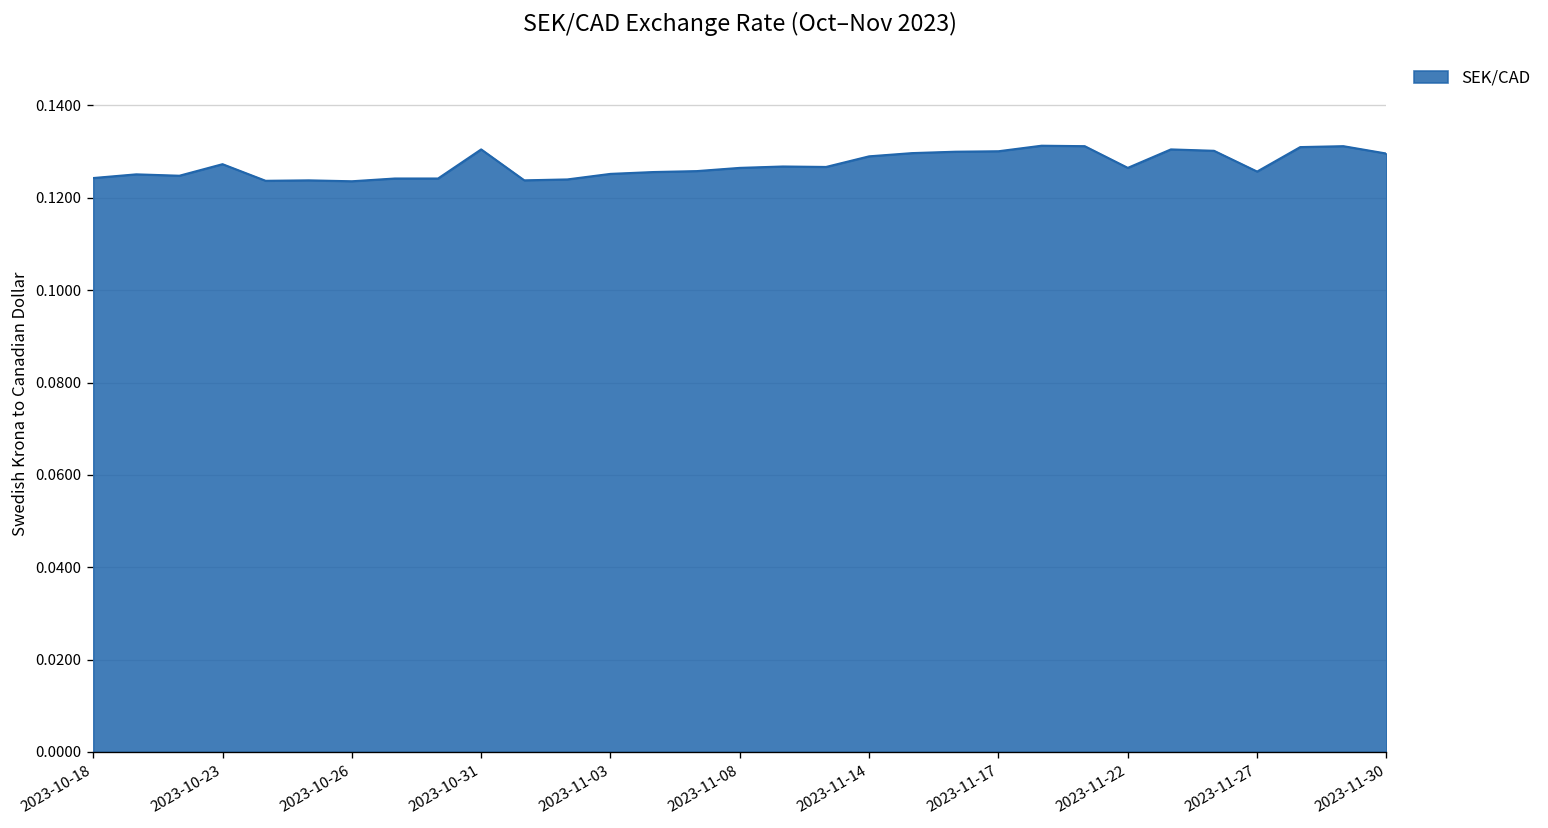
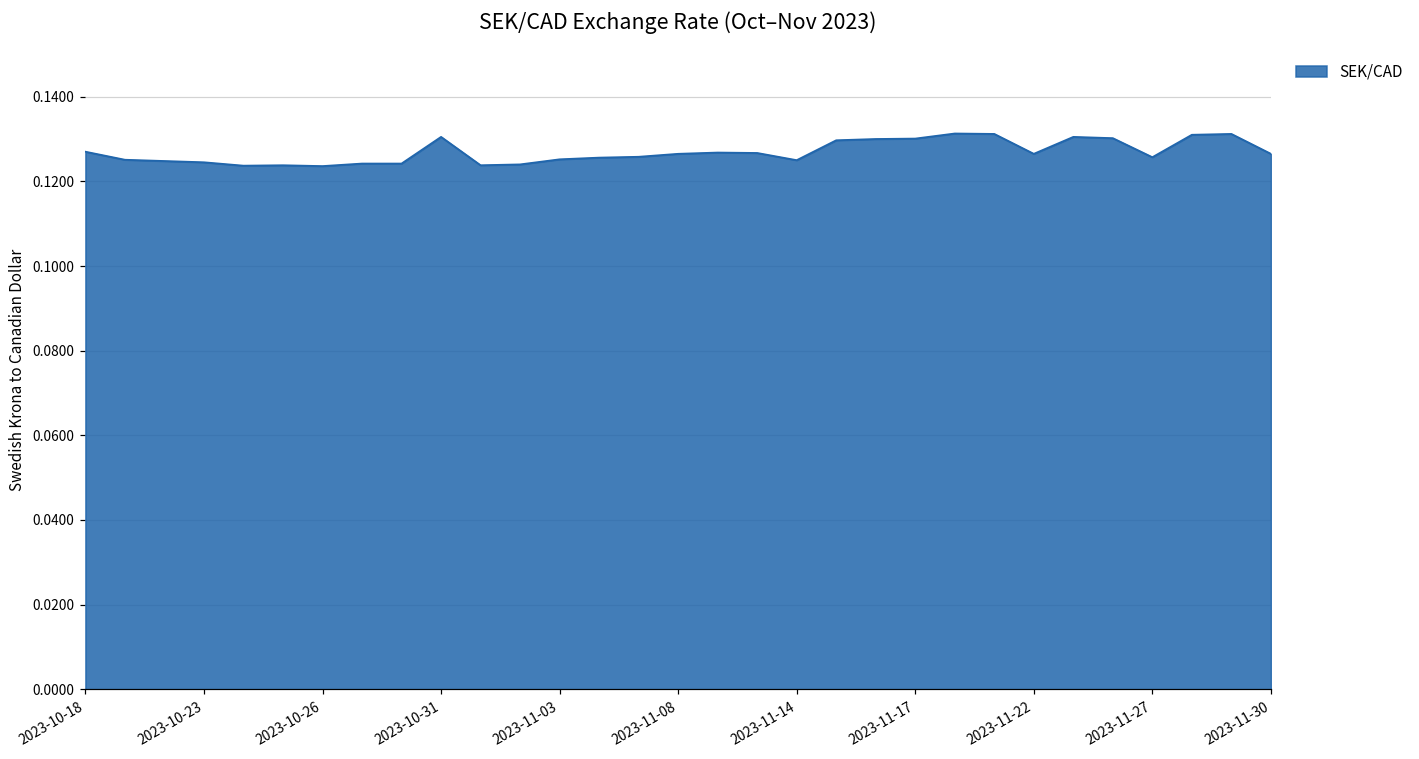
2023-10-18: 0.124 -> 0.127
2023-10-23: 0.127 -> 0.125
2023-11-14: 0.129 -> 0.125
2023-11-30: 0.130 -> 0.127
